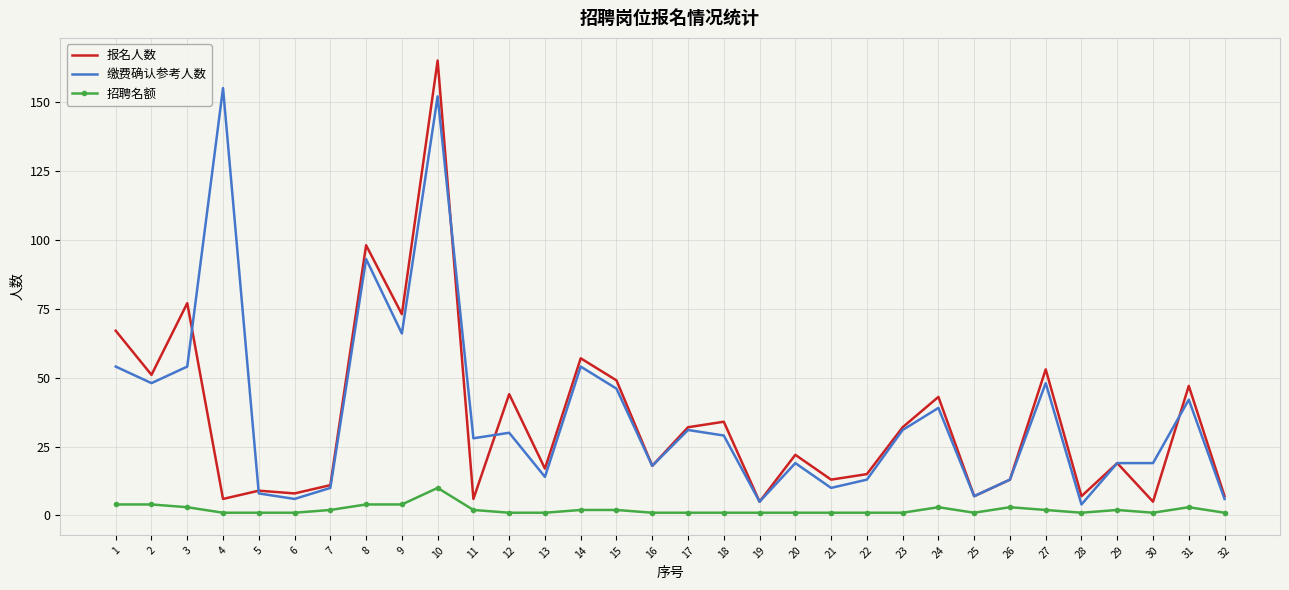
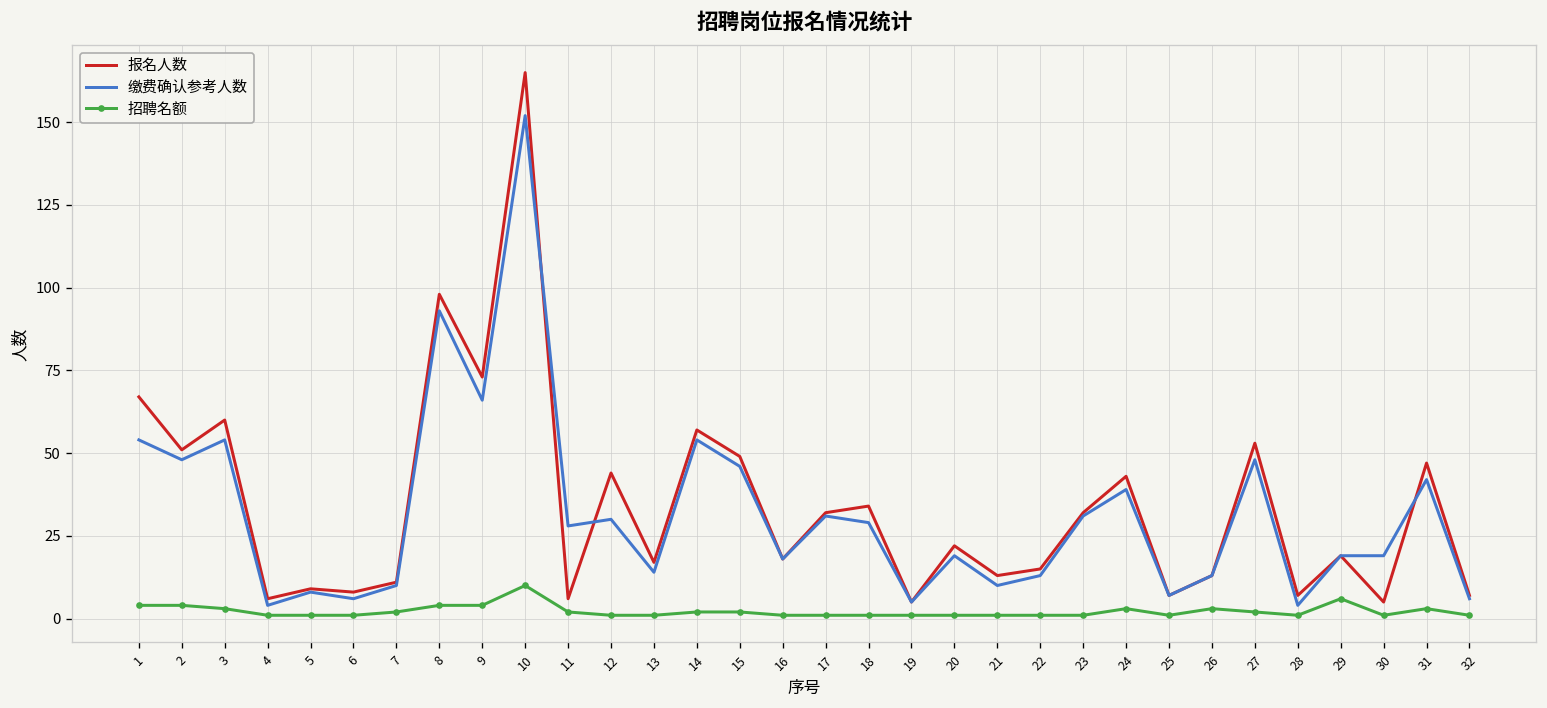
报名人数, 3: 77 -> 60
缴费确认参考人数, 4: 155 -> 4
招聘名额, 29: 2 -> 6
